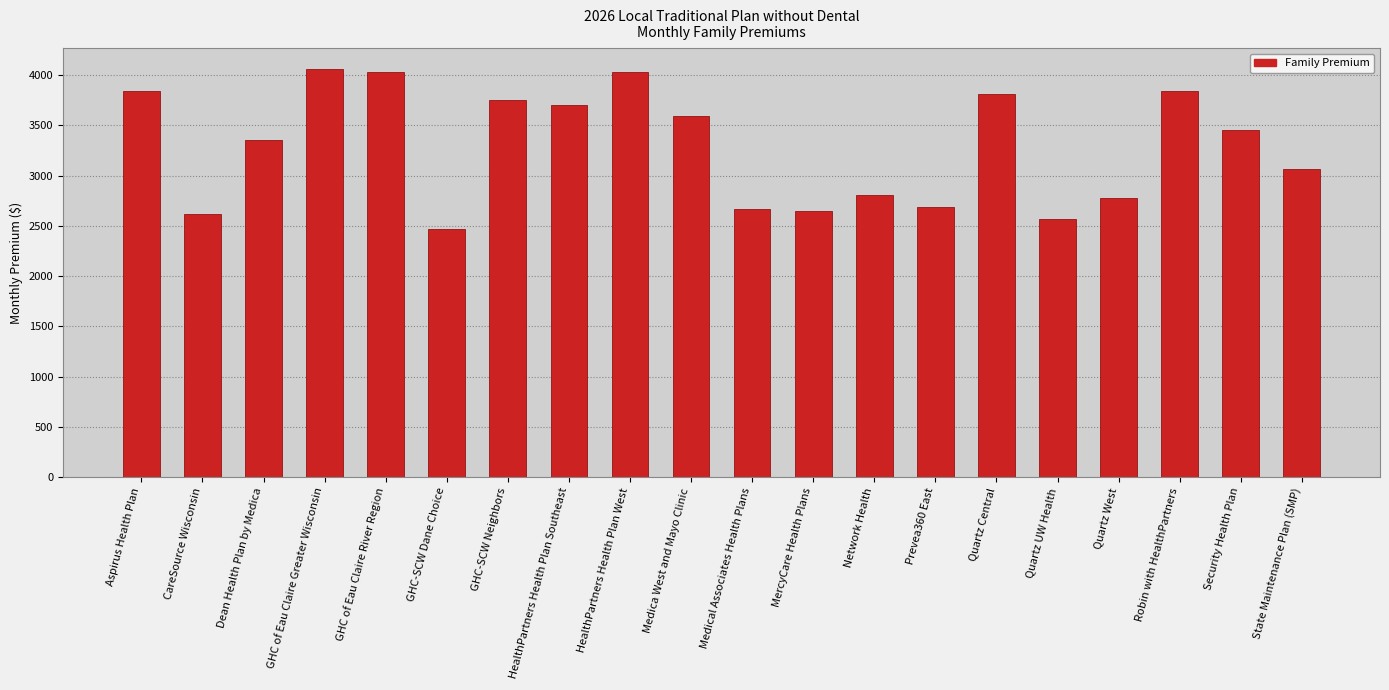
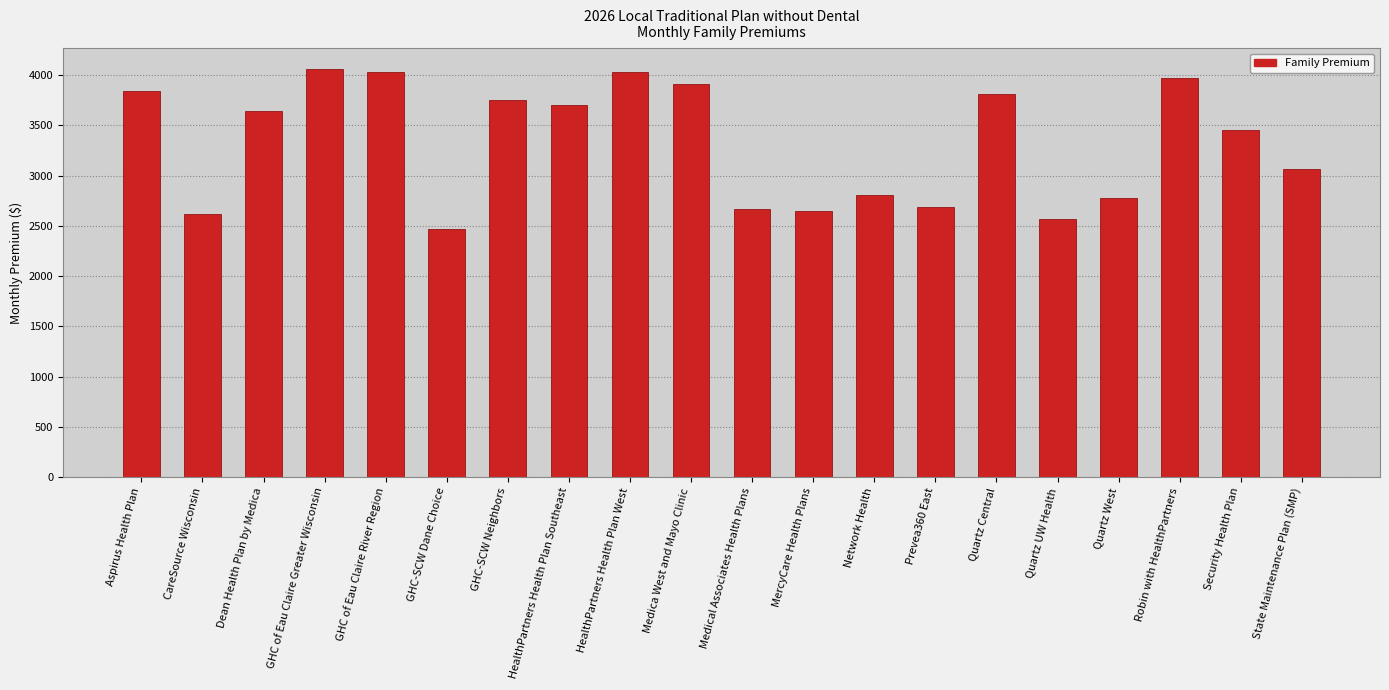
Dean Health Plan by Medica: 3360 -> 3640
Medica West and Mayo Clinic: 3590 -> 3910
Robin with HealthPartners: 3840 -> 3970
